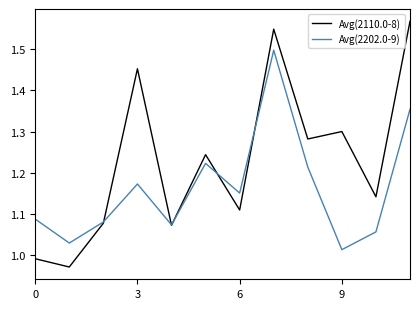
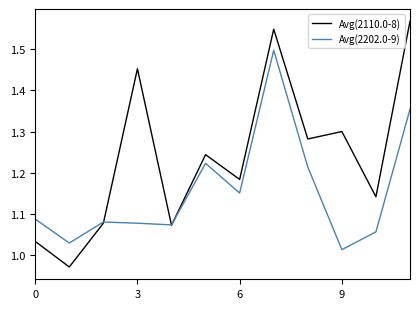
Avg(2110.0-8), 0: 0.99 -> 1.03
Avg(2202.0-9), 3: 1.17 -> 1.08
Avg(2110.0-8), 6: 1.11 -> 1.18
